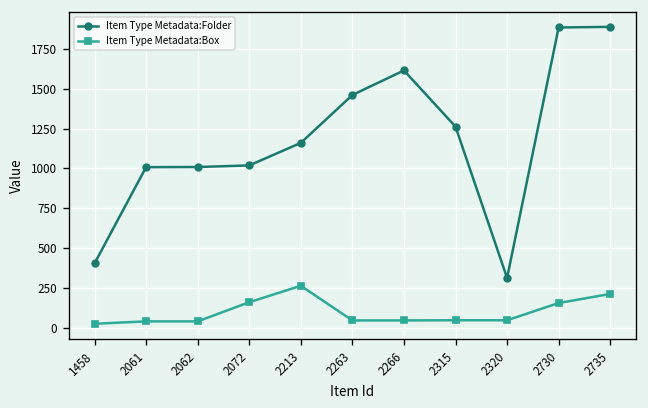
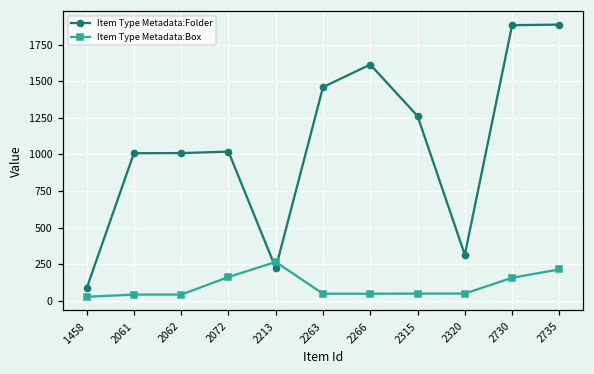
Item Type Metadata:Folder, 1458: 410 -> 90
Item Type Metadata:Folder, 2213: 1160 -> 220
